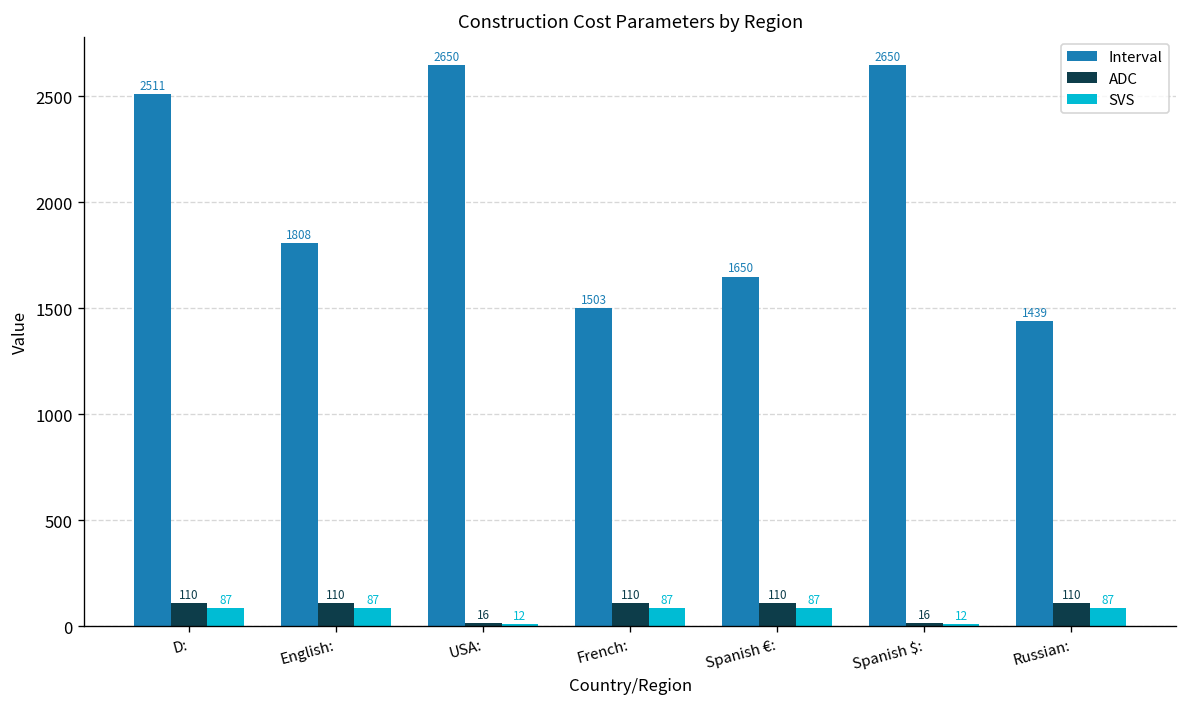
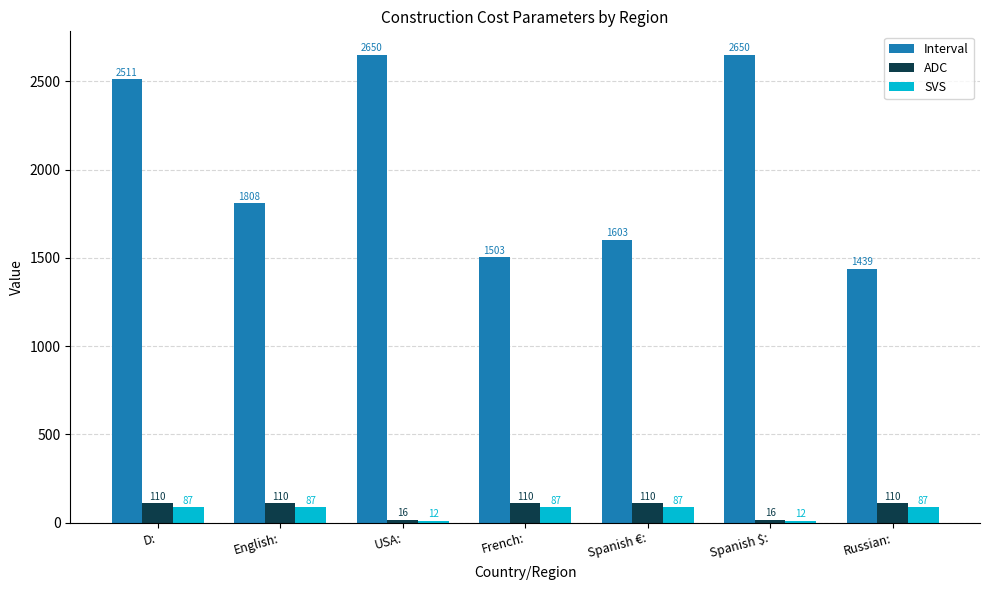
Interval, Spanish €:: 1650 -> 1603
